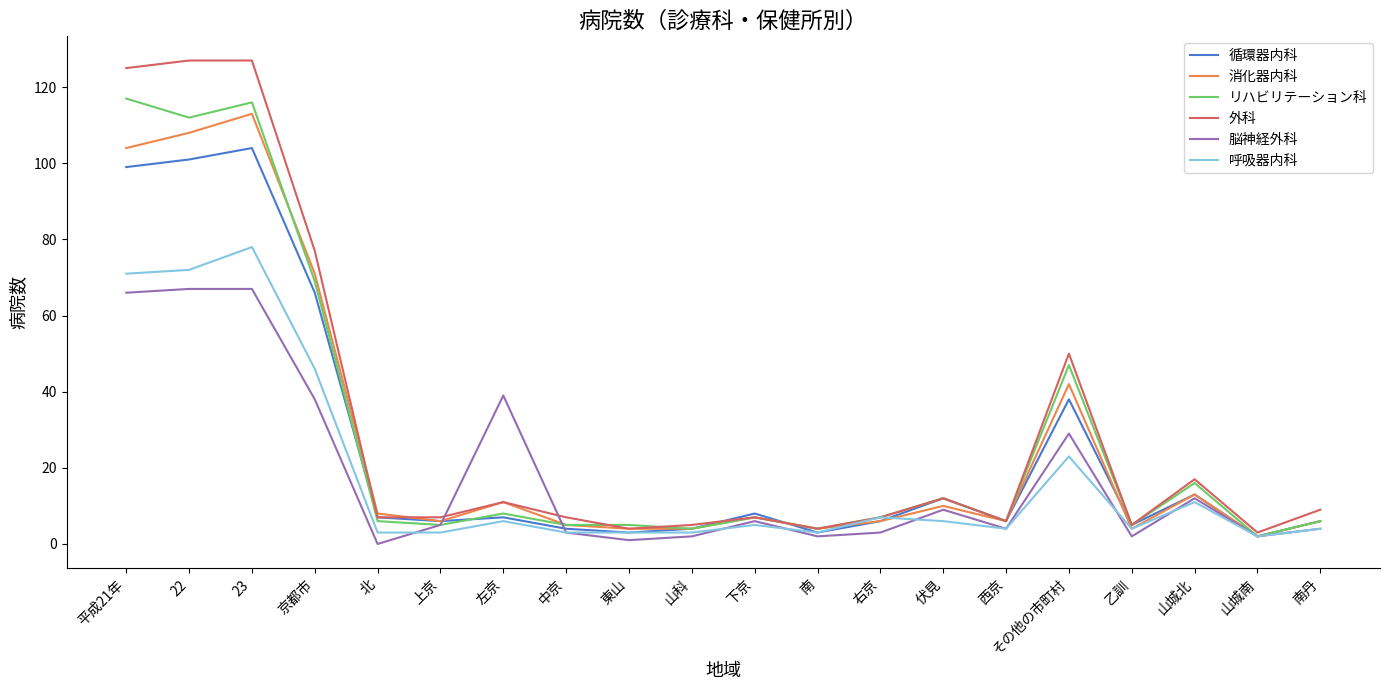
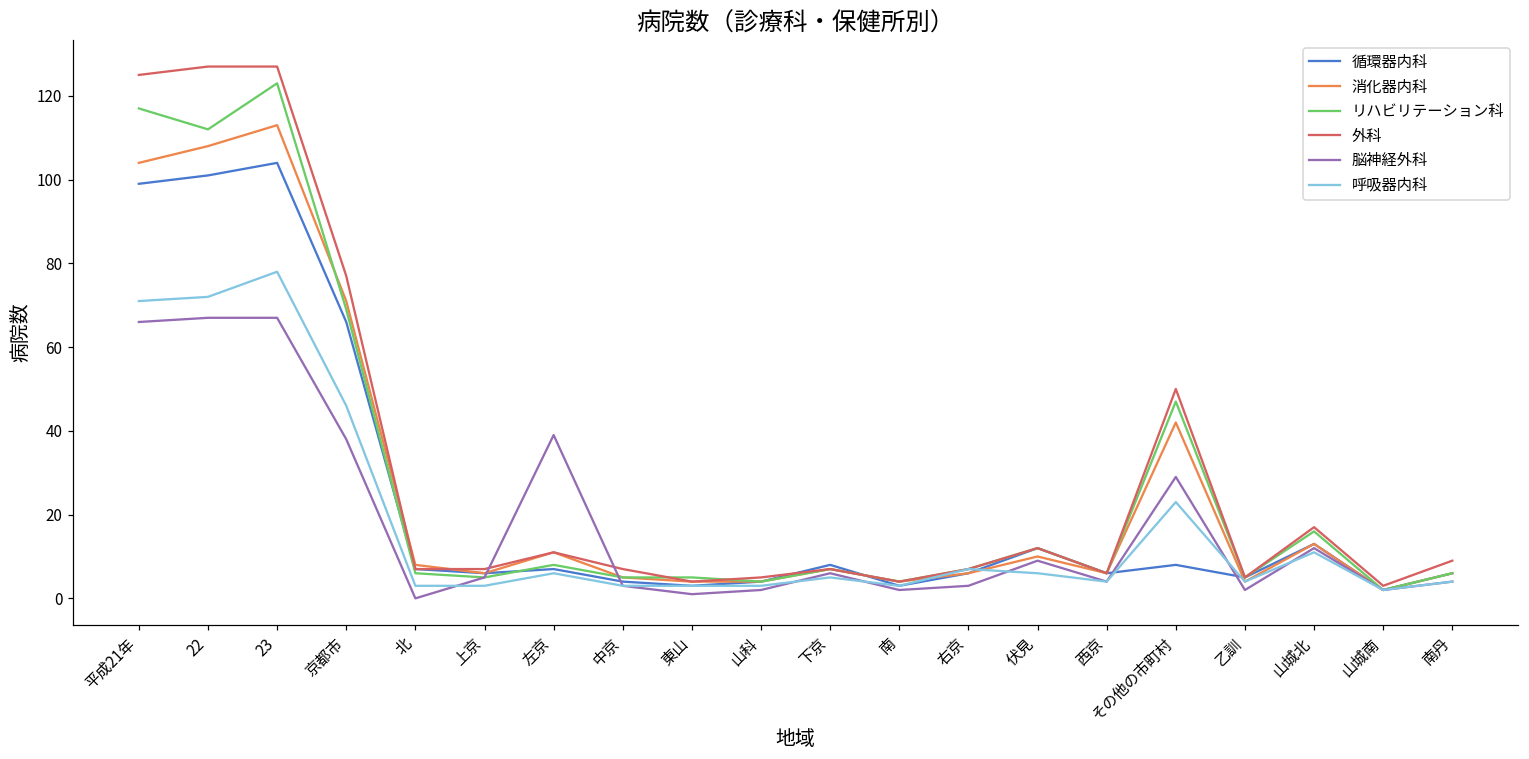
リハビリテーション科, 23: 116 -> 123
循環器内科, その他の市町村: 38 -> 8
